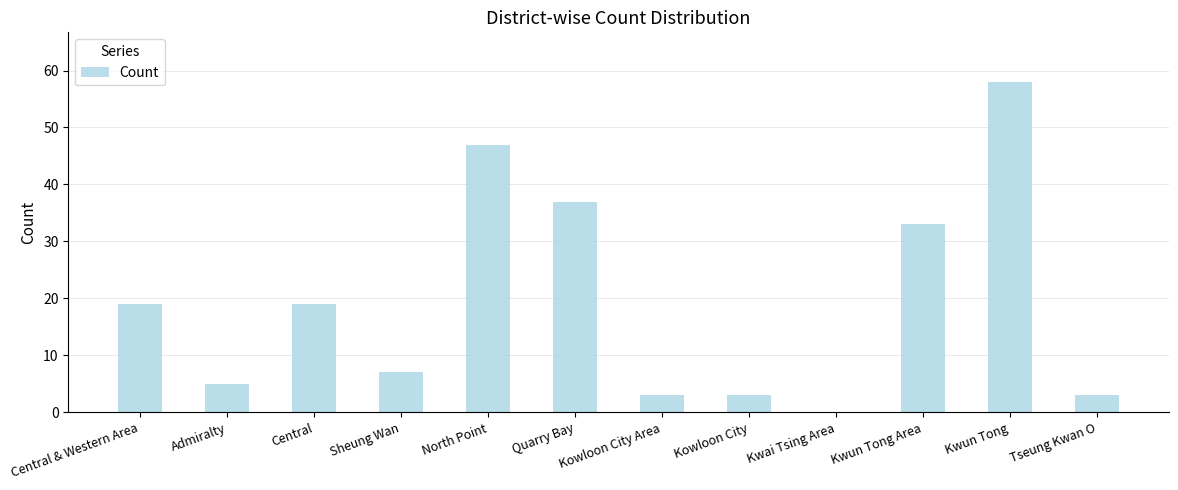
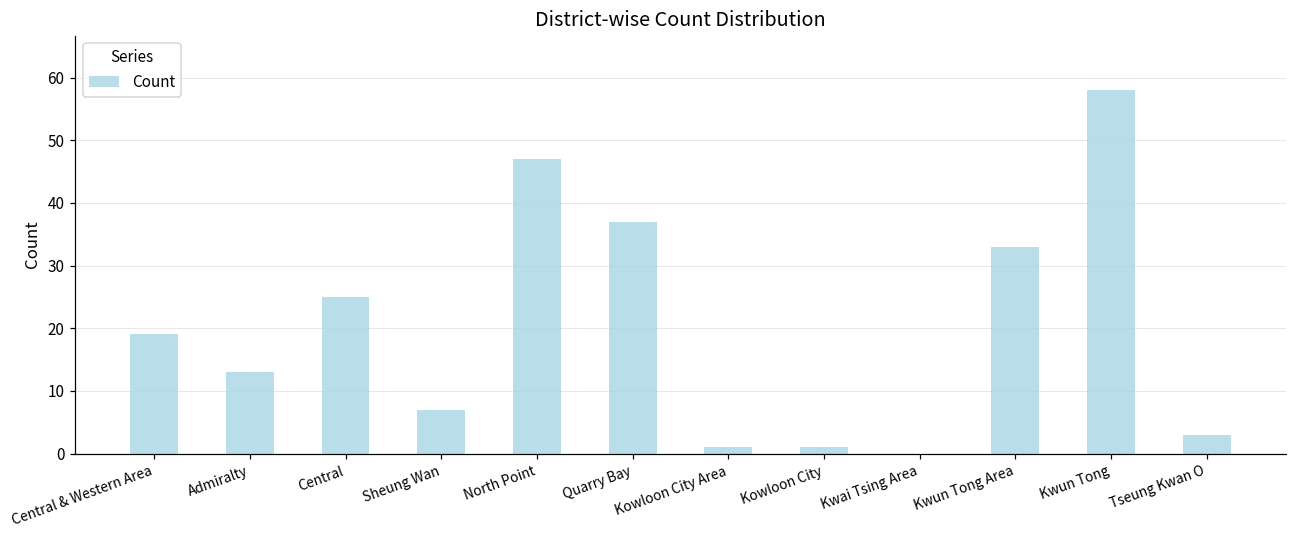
Admiralty: 5 -> 13
Central: 19 -> 25
Kowloon City Area: 3 -> 1
Kowloon City: 3 -> 1
